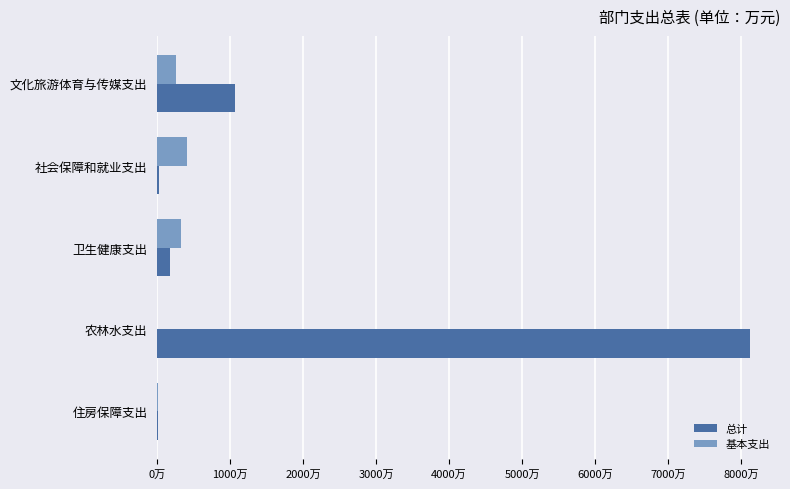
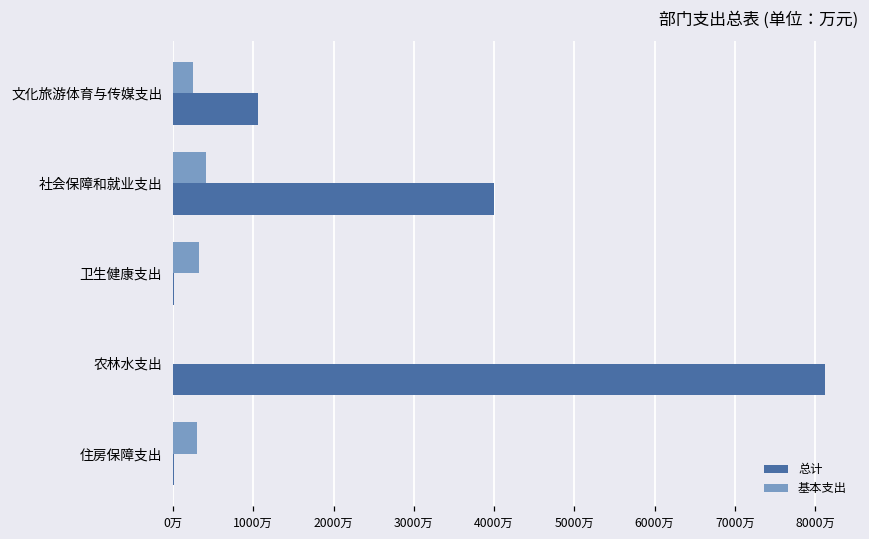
总计, 社会保障和就业支出: 0万 -> 4000万
总计, 卫生健康支出: 200万 -> 0万
基本支出, 住房保障支出: 0万 -> 300万
